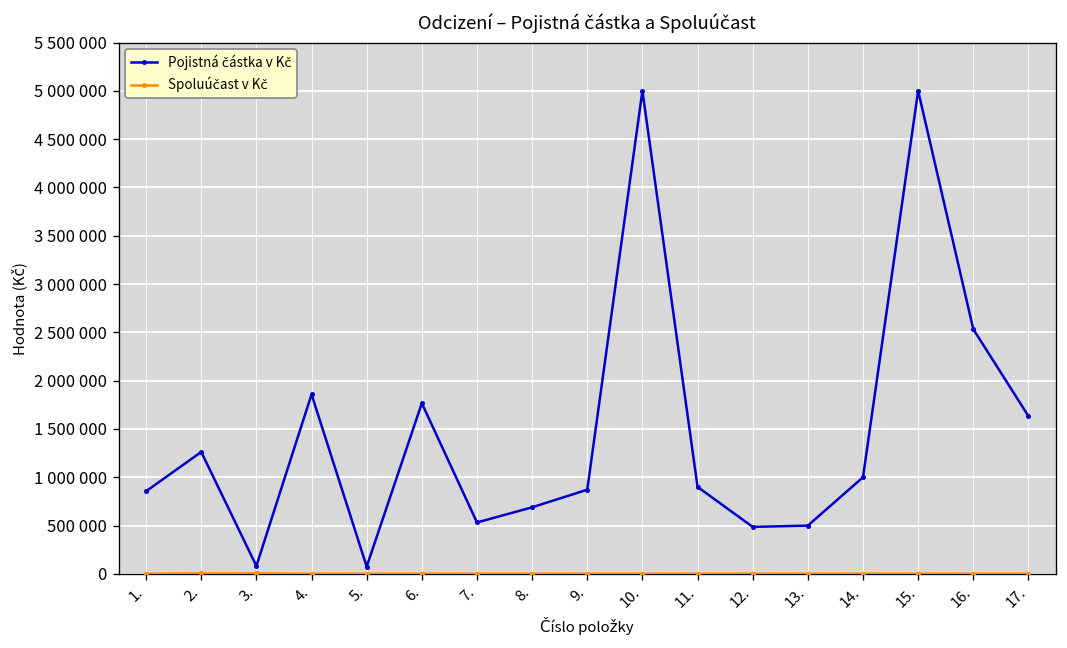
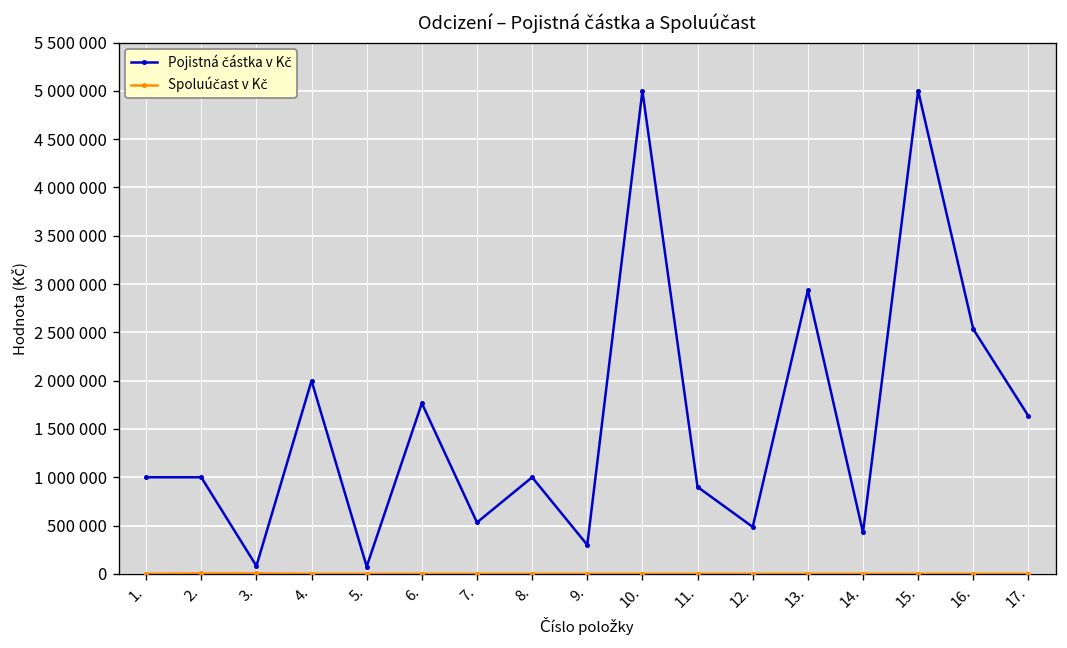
Pojistná částka v Kč, 1.: 900000 -> 1000000
Pojistná částka v Kč, 2.: 1300000 -> 1000000
Pojistná částka v Kč, 4.: 1900000 -> 2000000
Pojistná částka v Kč, 8.: 700000 -> 1000000
Pojistná částka v Kč, 9.: 900000 -> 300000
Pojistná částka v Kč, 13.: 500000 -> 2900000
Pojistná částka v Kč, 14.: 1000000 -> 400000
